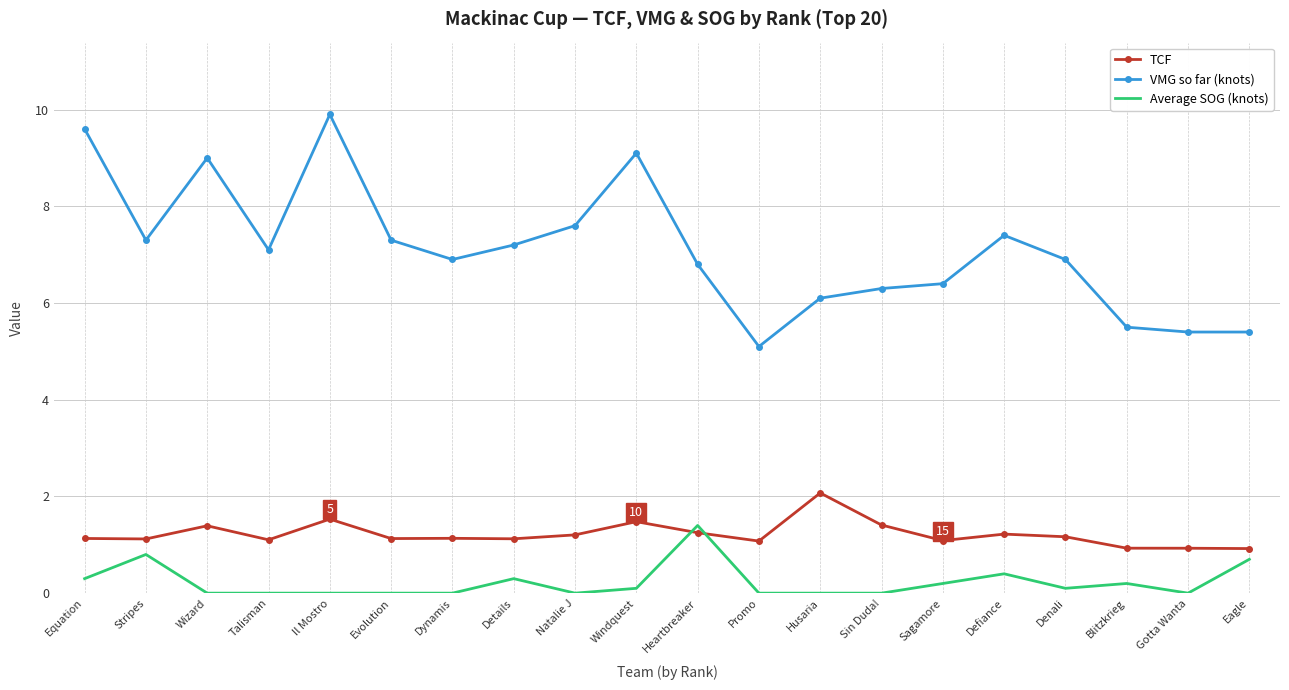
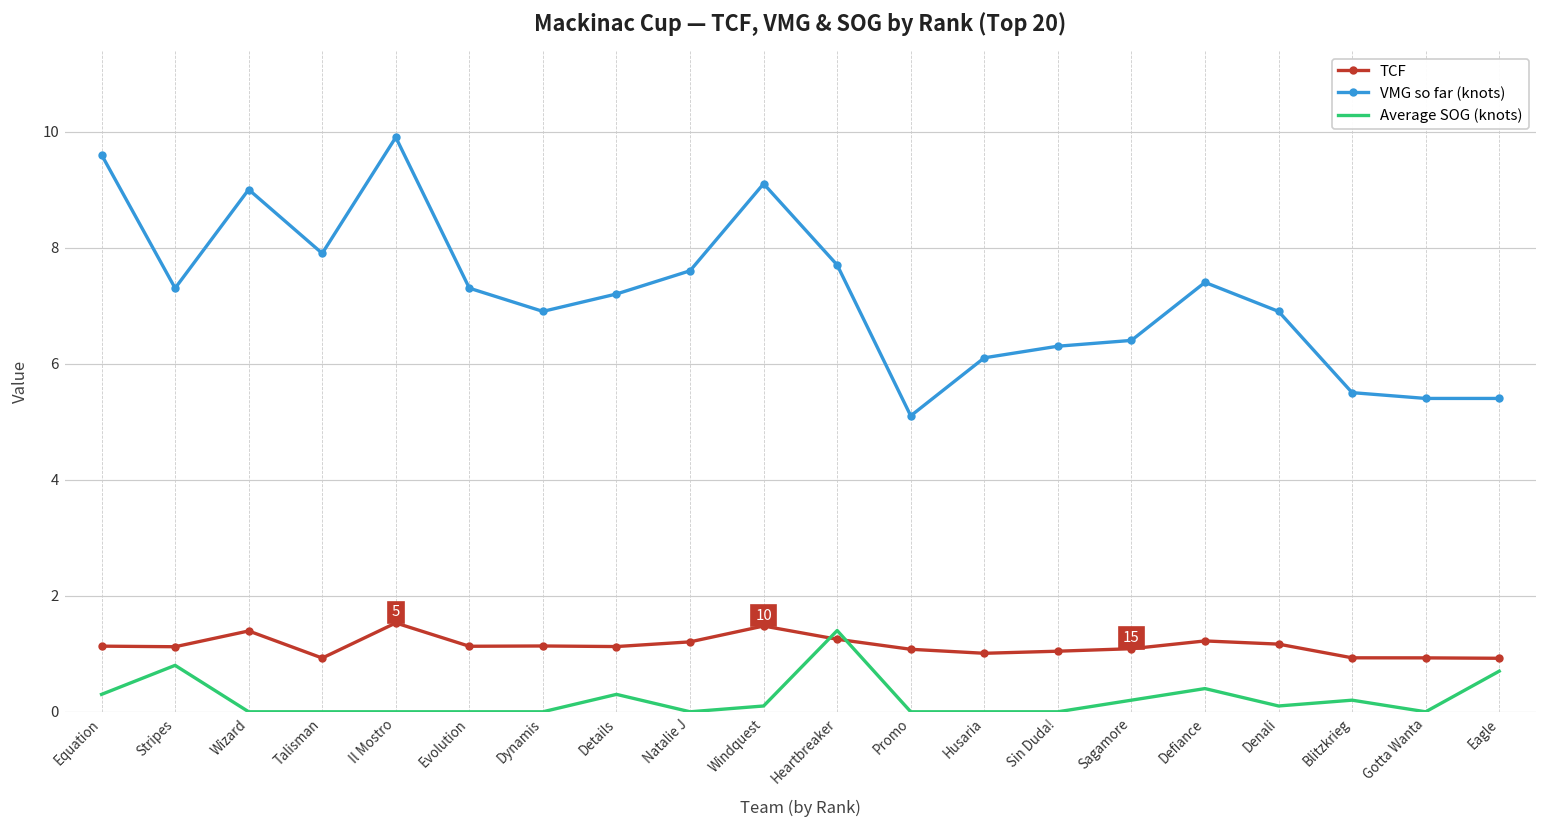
TCF, Talisman: 1.1 -> 0.9
VMG so far (knots), Talisman: 7.1 -> 7.9
VMG so far (knots), Heartbreaker: 6.8 -> 7.7
TCF, Husaria: 2.1 -> 1.0
TCF, Sin Duda!: 1.4 -> 1.0
